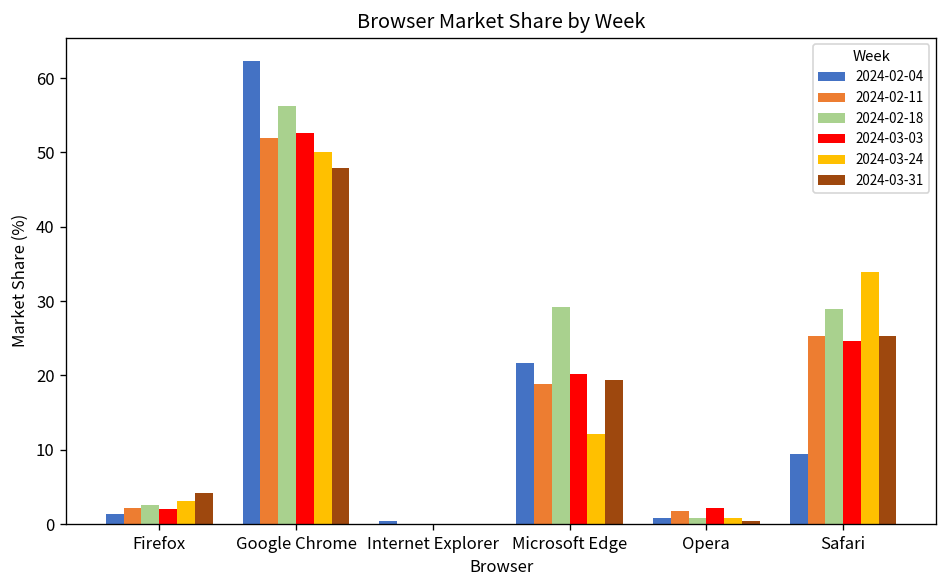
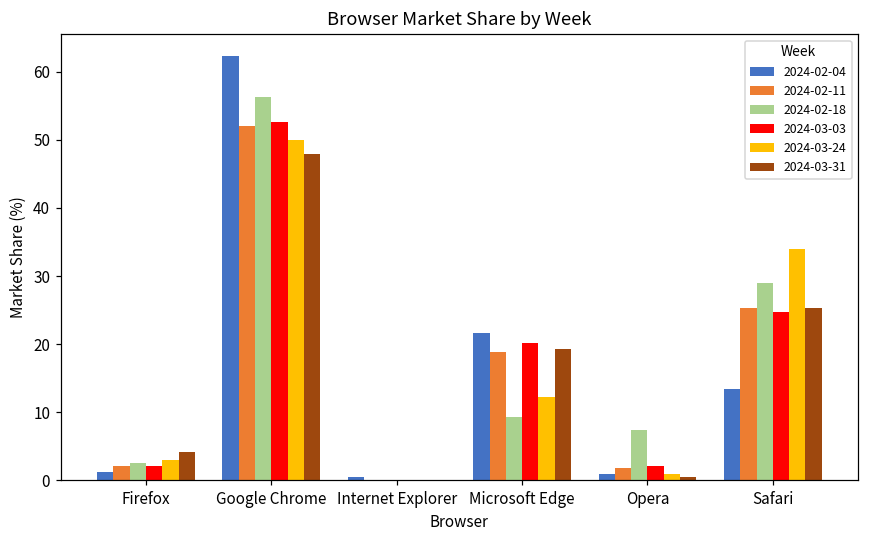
2024-02-18, Microsoft Edge: 29 -> 9
2024-02-18, Opera: 1 -> 7
2024-02-04, Safari: 9 -> 13
